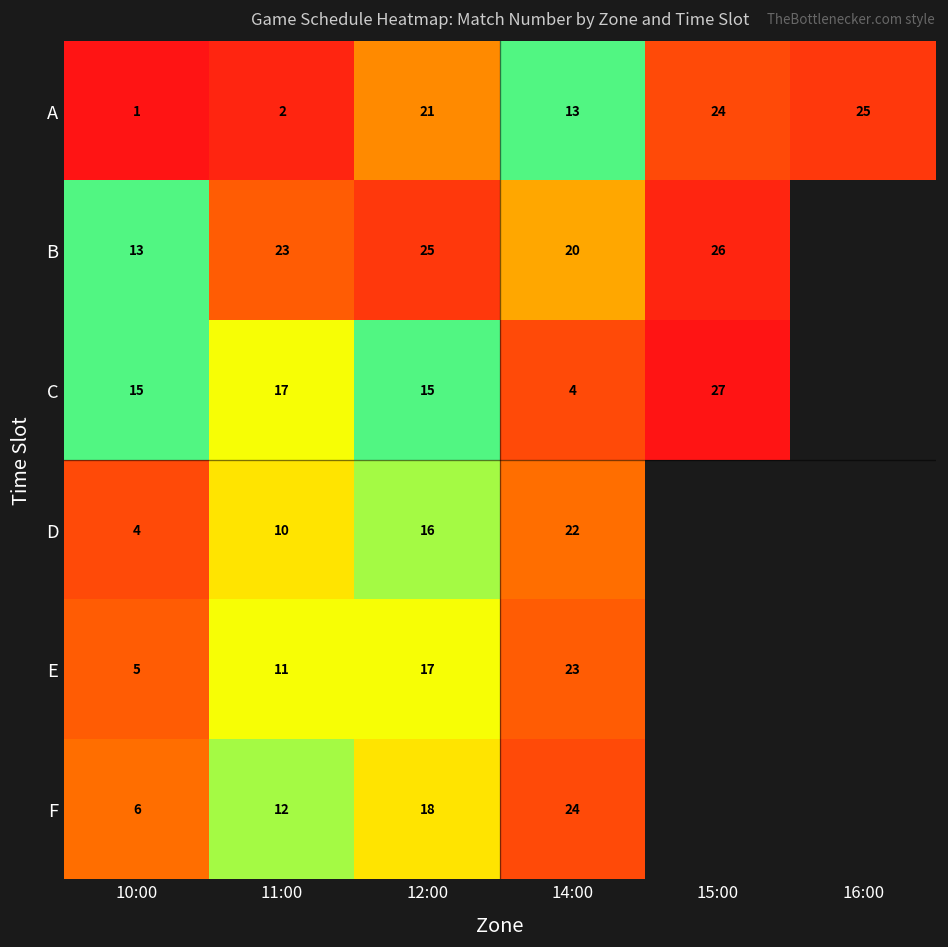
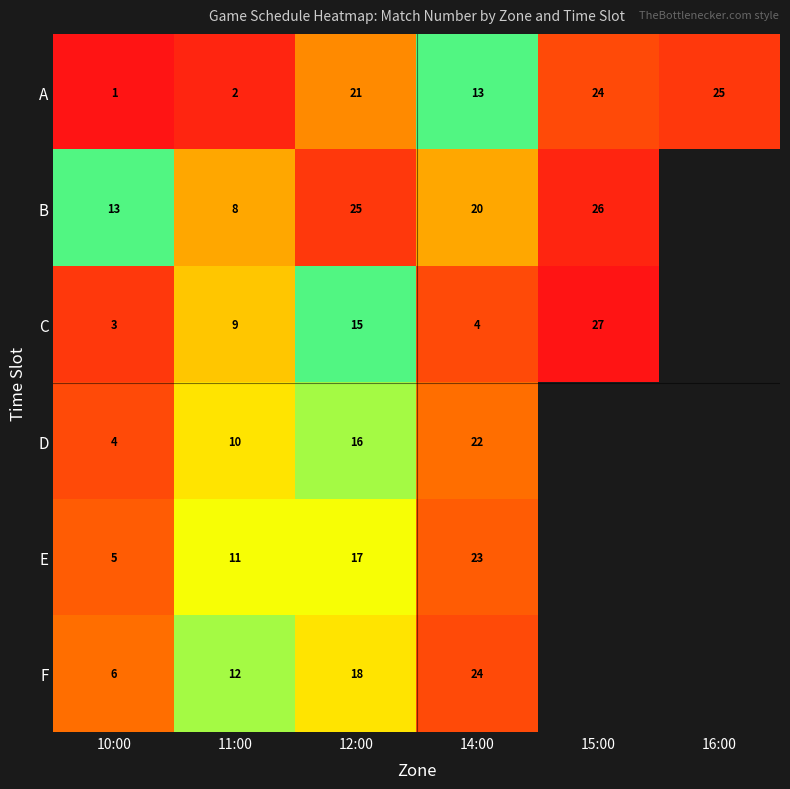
B, 11:00: 23 -> 8
C, 10:00: 15 -> 3
C, 11:00: 17 -> 9
